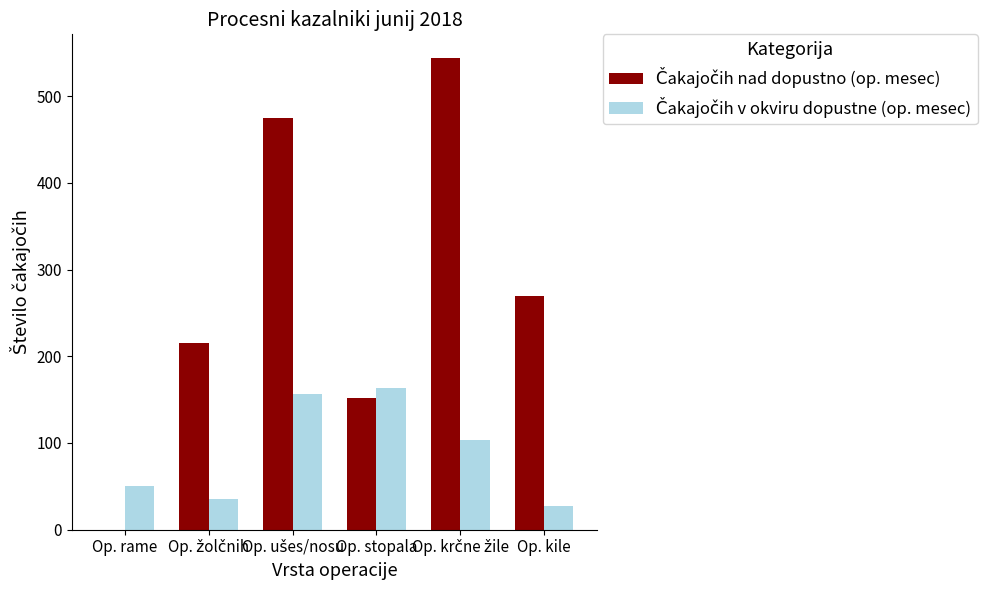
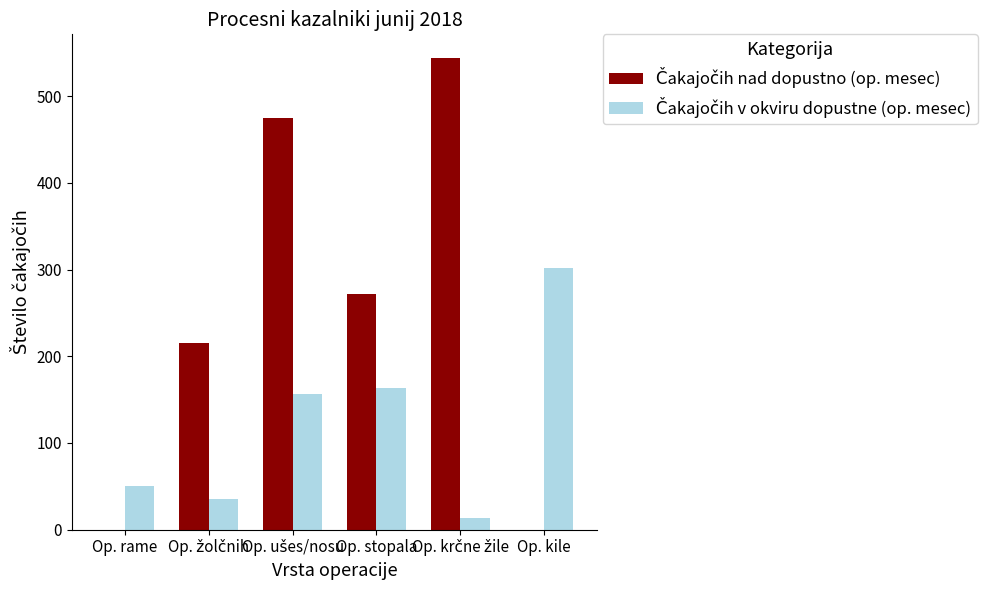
Čakajočih nad dopustno (op. mesec), Op. stopala: 150 -> 270
Čakajočih v okviru dopustne (op. mesec), Op. krčne žile: 100 -> 10
Čakajočih nad dopustno (op. mesec), Op. kile: 270 -> 0
Čakajočih v okviru dopustne (op. mesec), Op. kile: 30 -> 300
